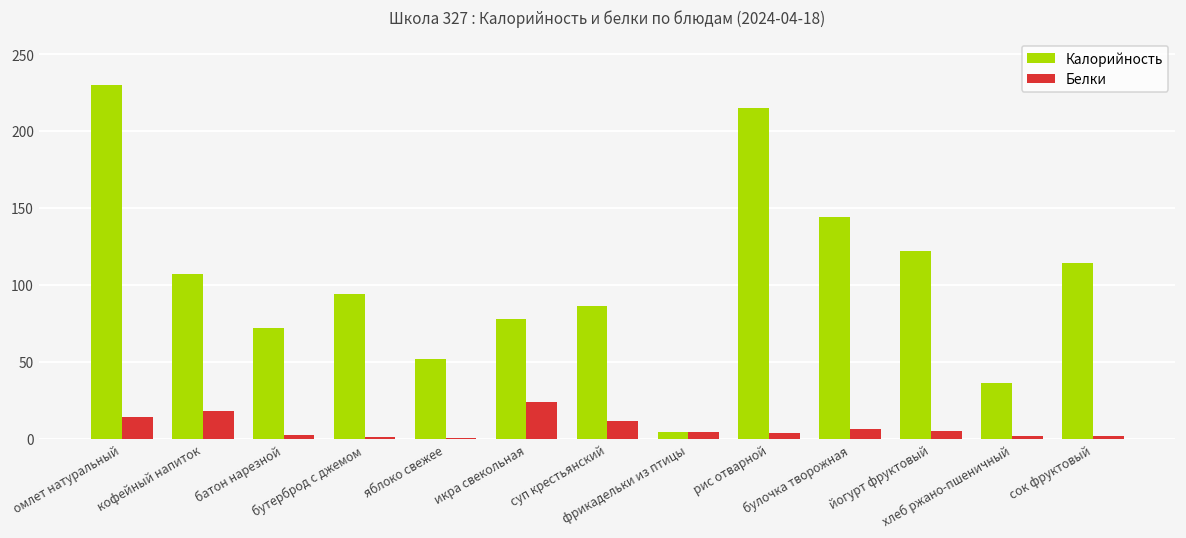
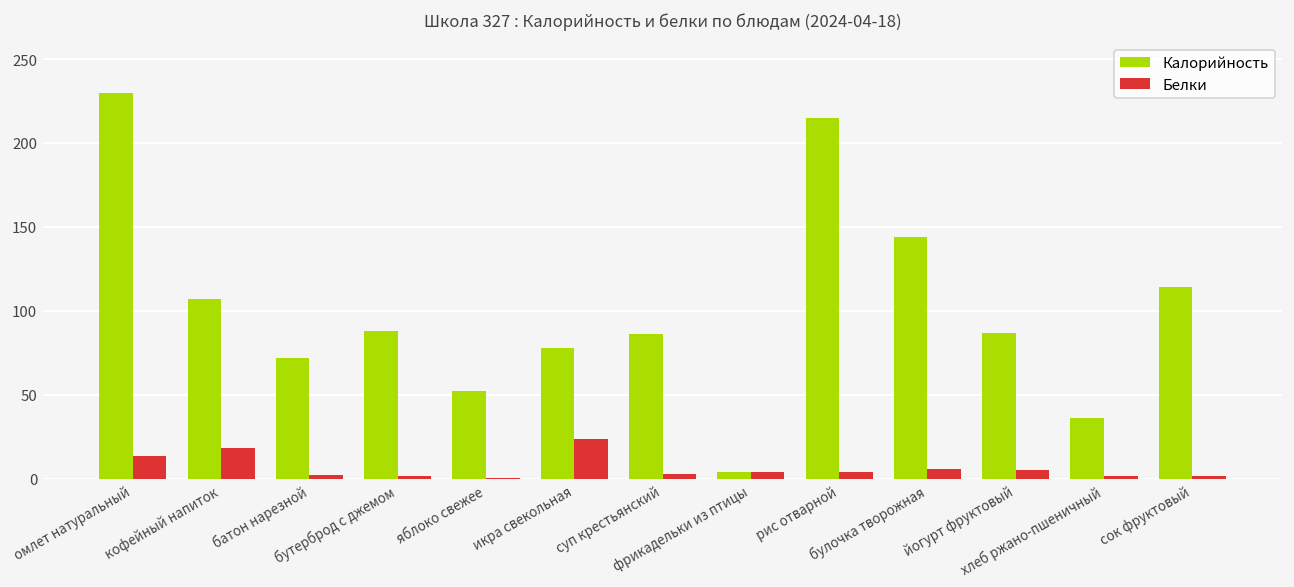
Калорийность, бутерброд с джемом: 94 -> 88
Белки, суп крестьянский: 12 -> 3
Калорийность, йогурт фруктовый: 122 -> 87
